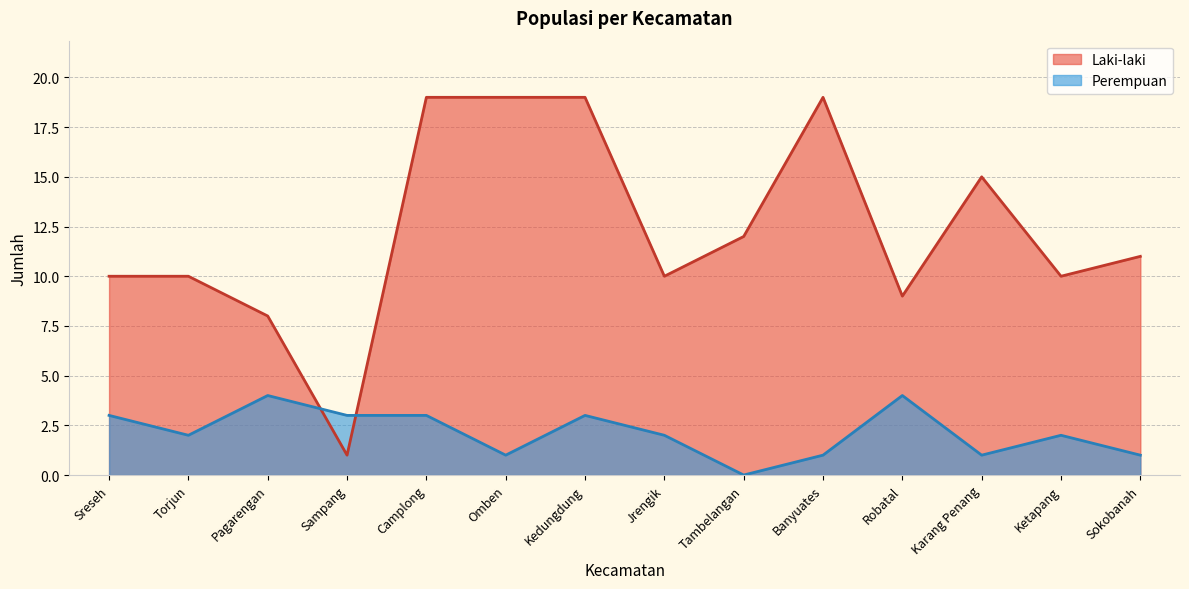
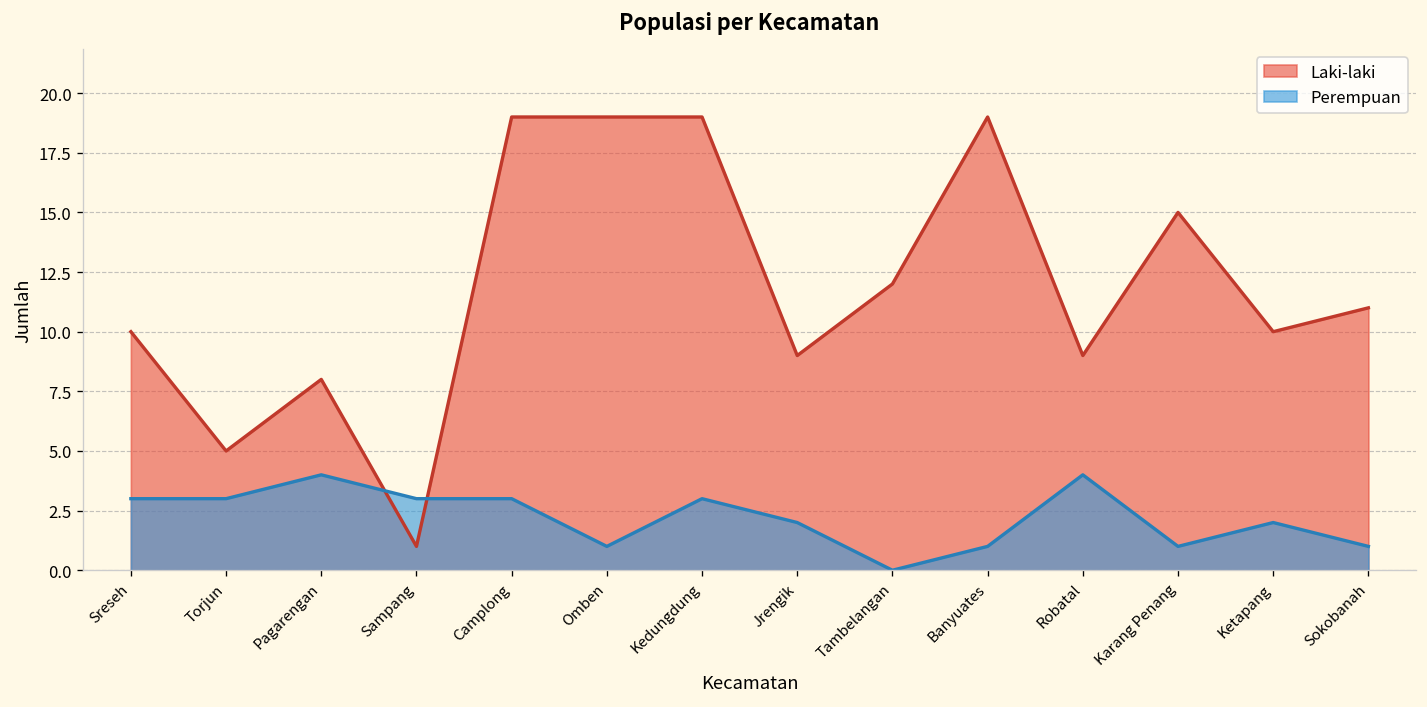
Laki-laki, Torjun: 10 -> 5
Perempuan, Torjun: 2 -> 3
Laki-laki, Jrengik: 10 -> 9
